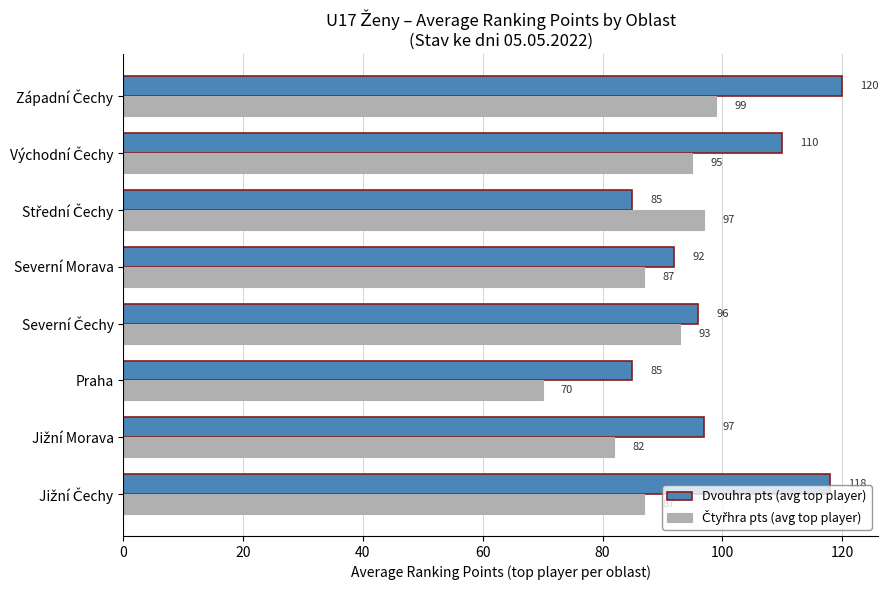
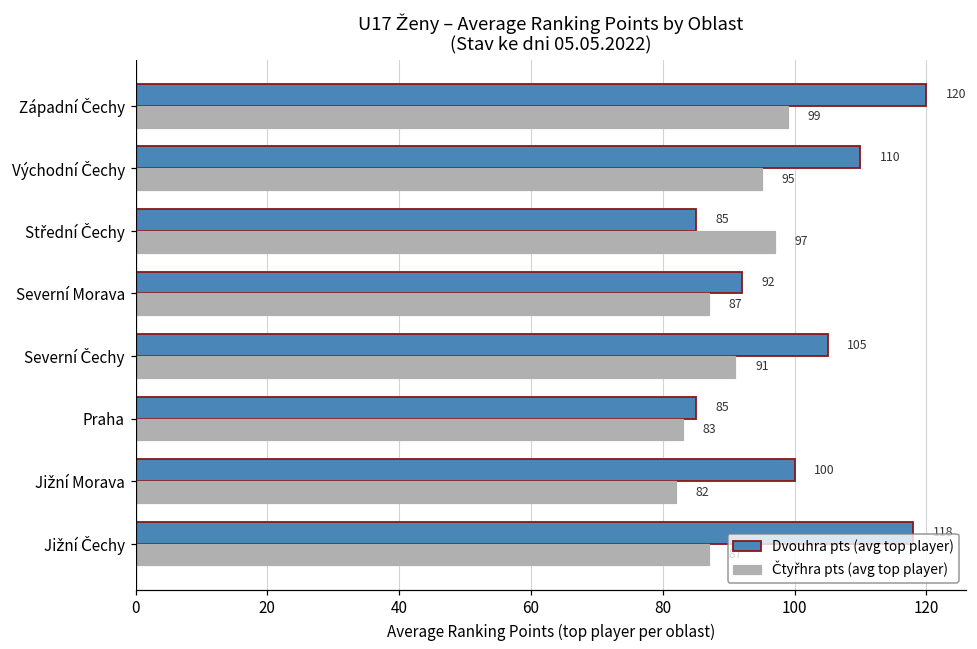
Dvouhra pts (avg top player), Severní Čechy: 96 -> 105
Čtyřhra pts (avg top player), Severní Čechy: 93 -> 91
Čtyřhra pts (avg top player), Praha: 70 -> 83
Dvouhra pts (avg top player), Jižní Morava: 97 -> 100
